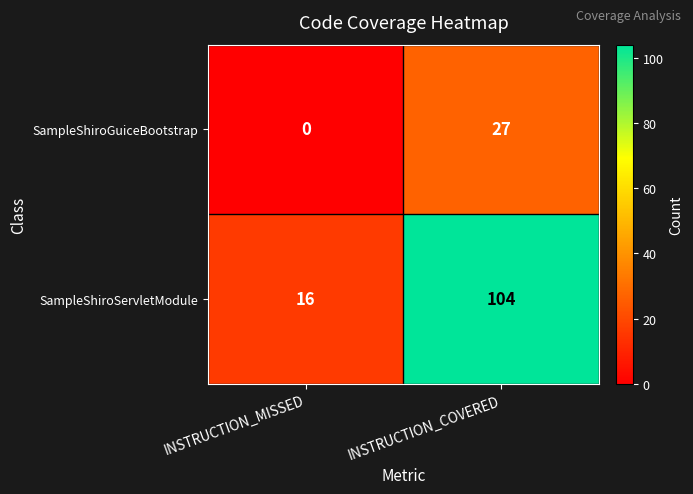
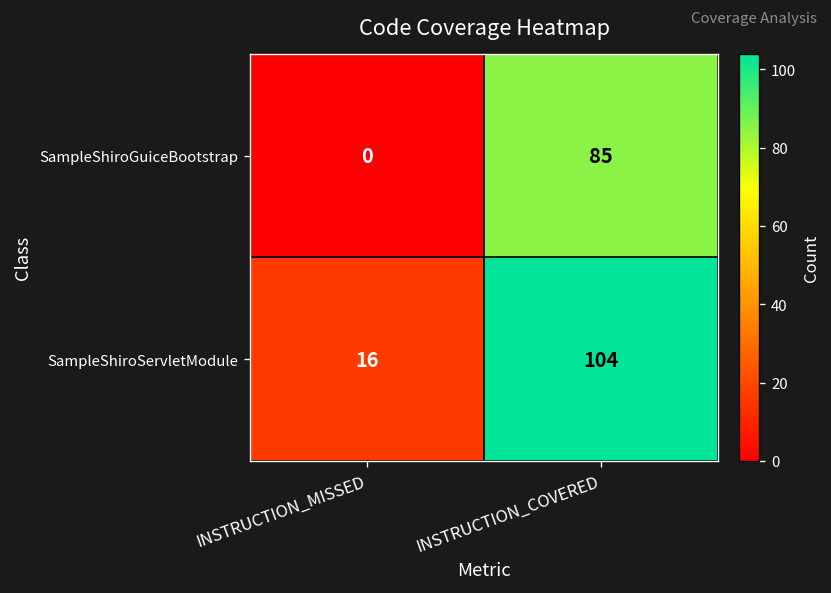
SampleShiroGuiceBootstrap, INSTRUCTION_COVERED: 27 -> 85
